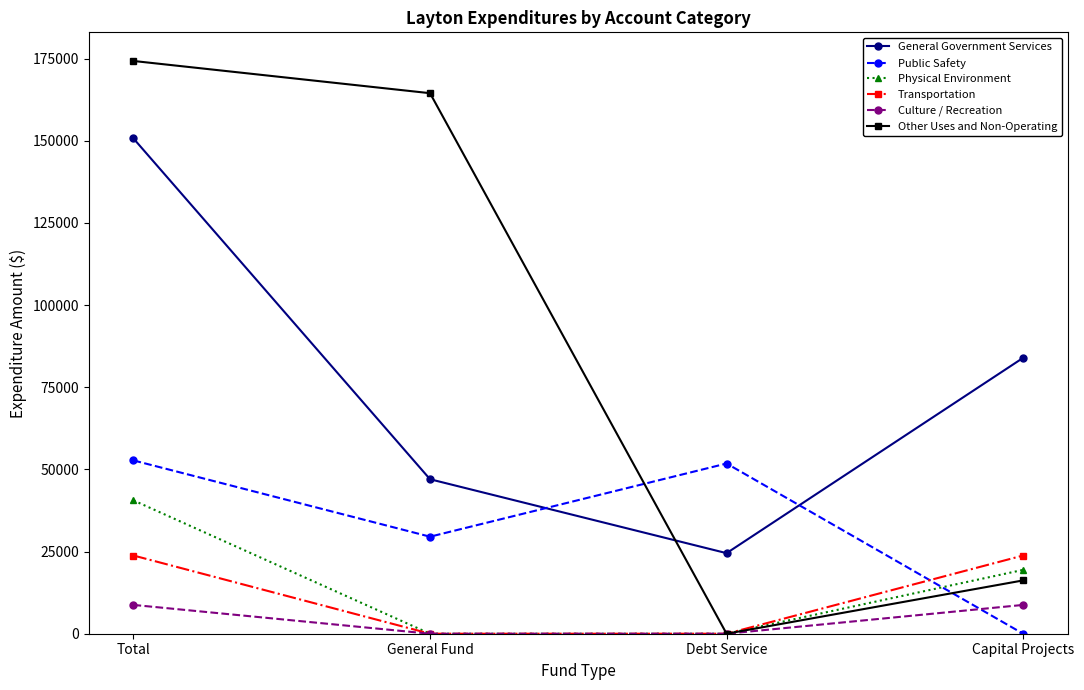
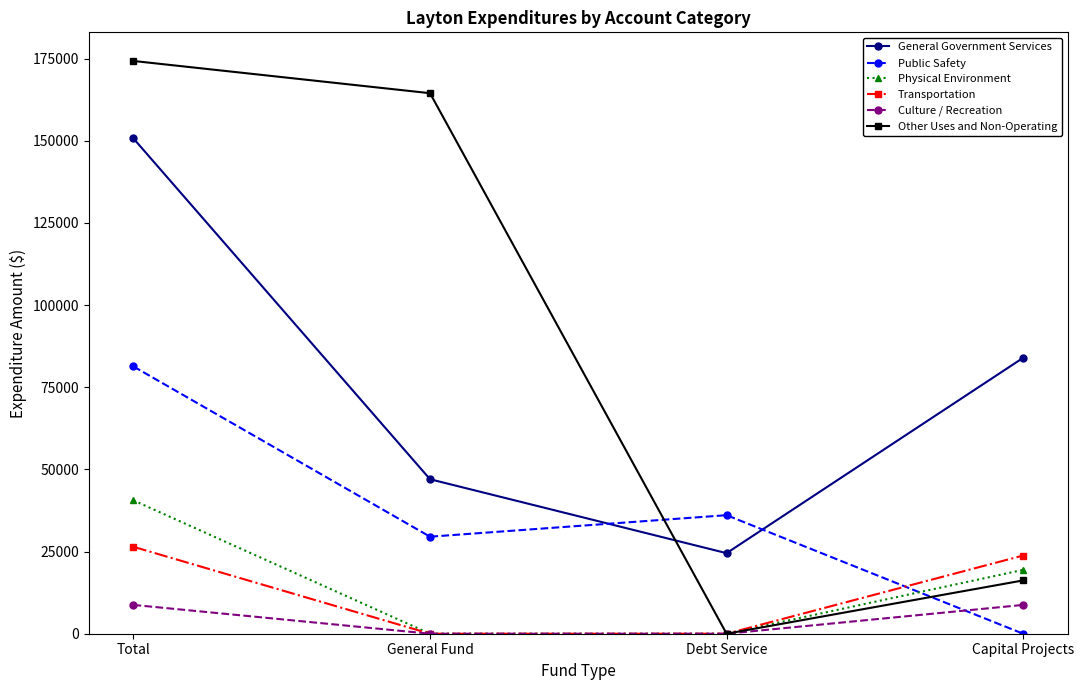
Public Safety, Total: 53000 -> 81000
Transportation, Total: 24000 -> 26000
Public Safety, Debt Service: 52000 -> 36000
